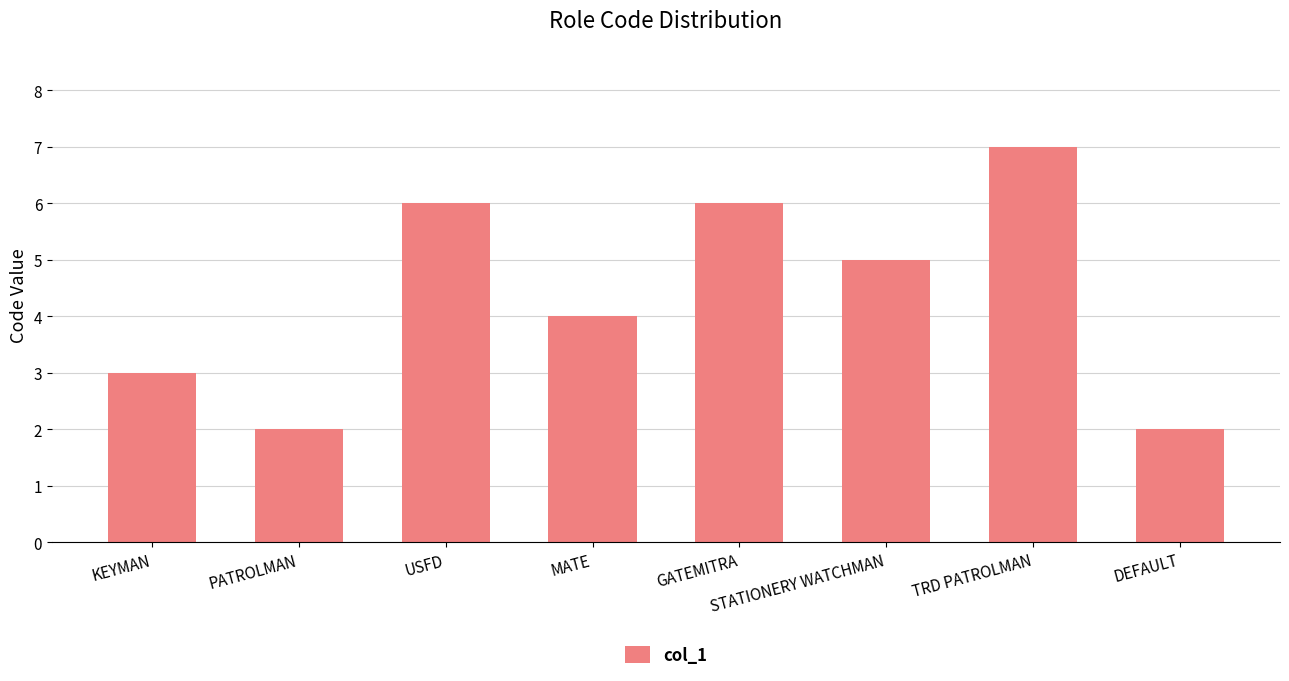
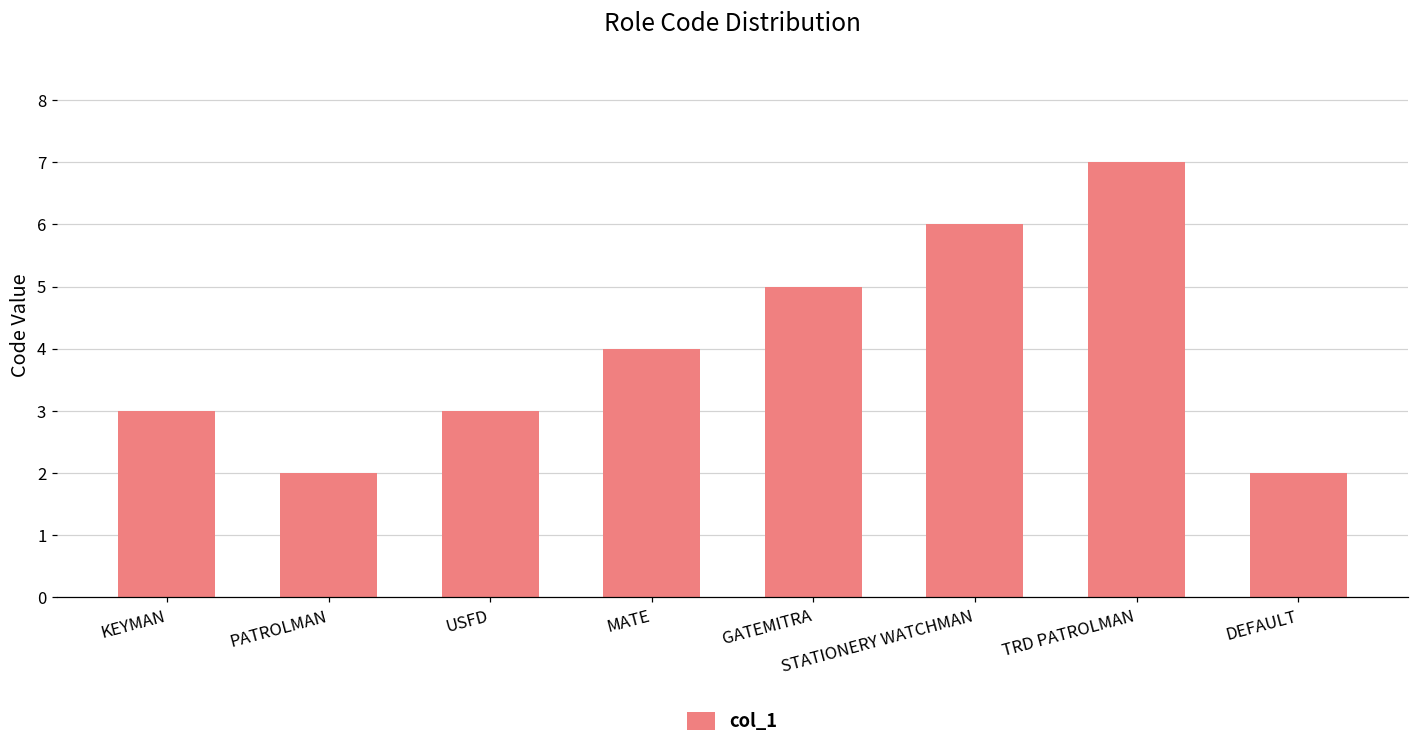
USFD: 6 -> 3
GATEMITRA: 6 -> 5
STATIONERY WATCHMAN: 5 -> 6
